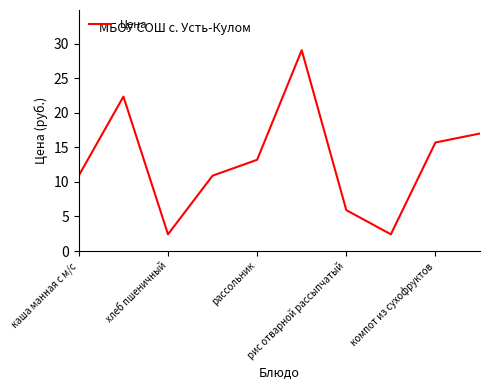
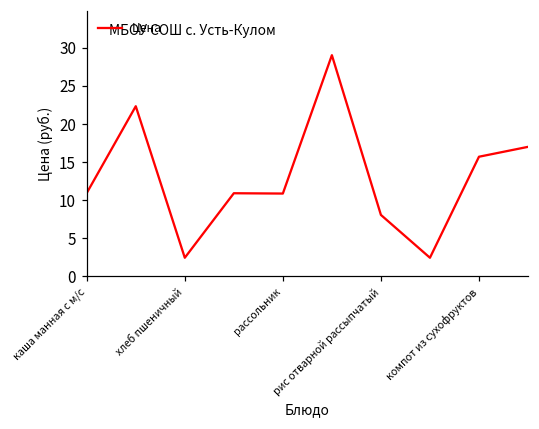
рассольник: 13 -> 11
рис отварной рассыпчатый: 6 -> 8
